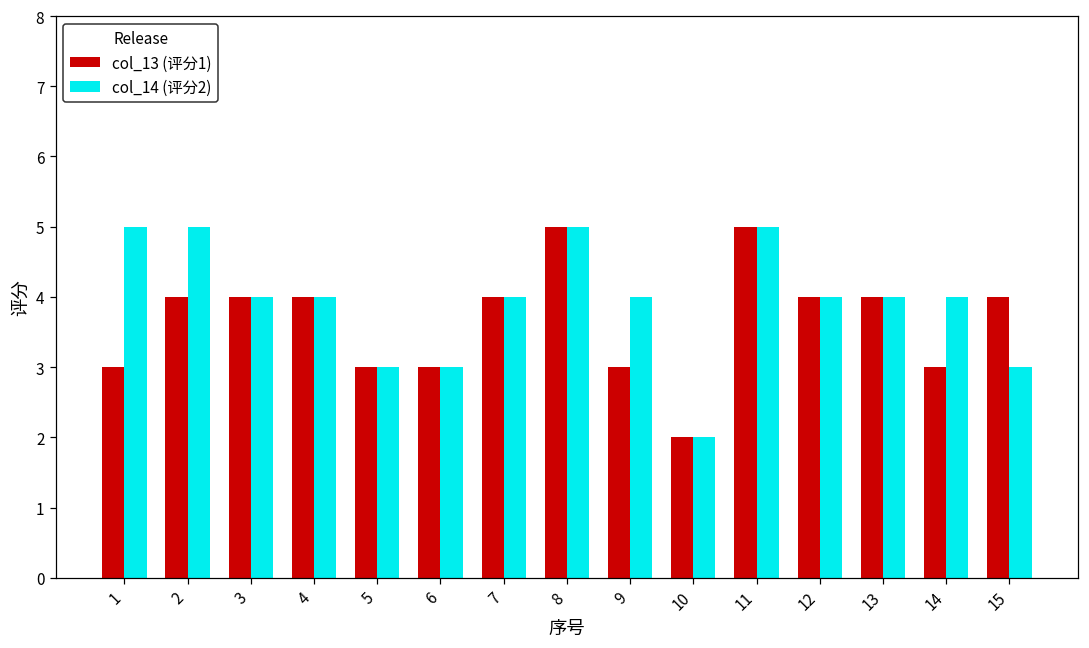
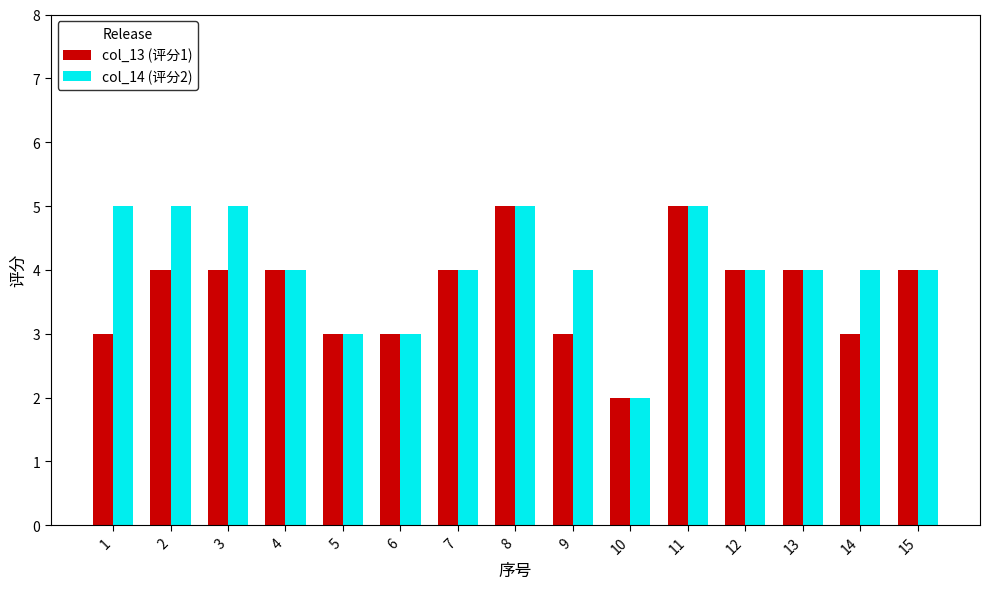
col_14 (评分2), 3: 4 -> 5
col_14 (评分2), 15: 3 -> 4
